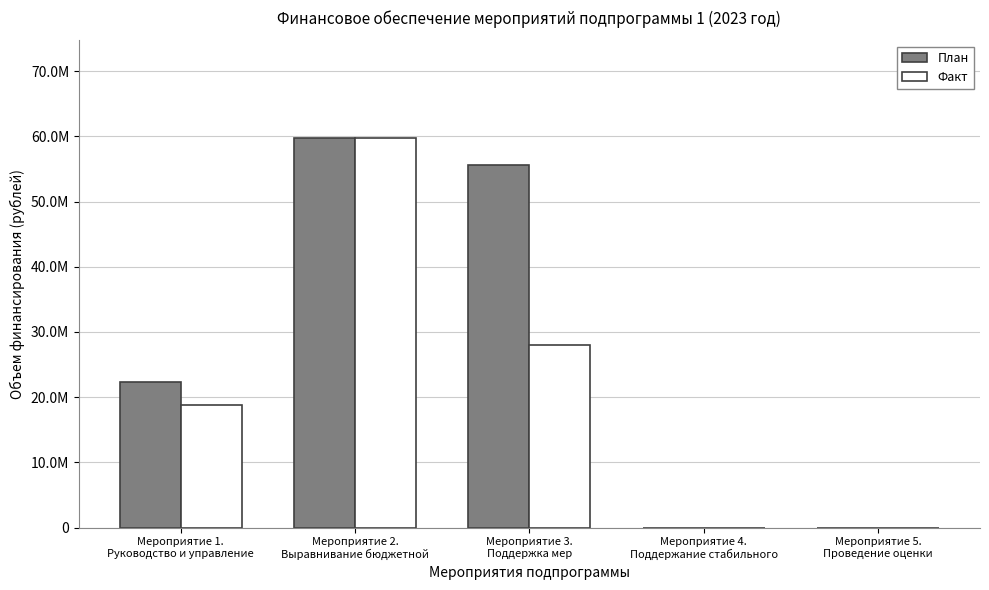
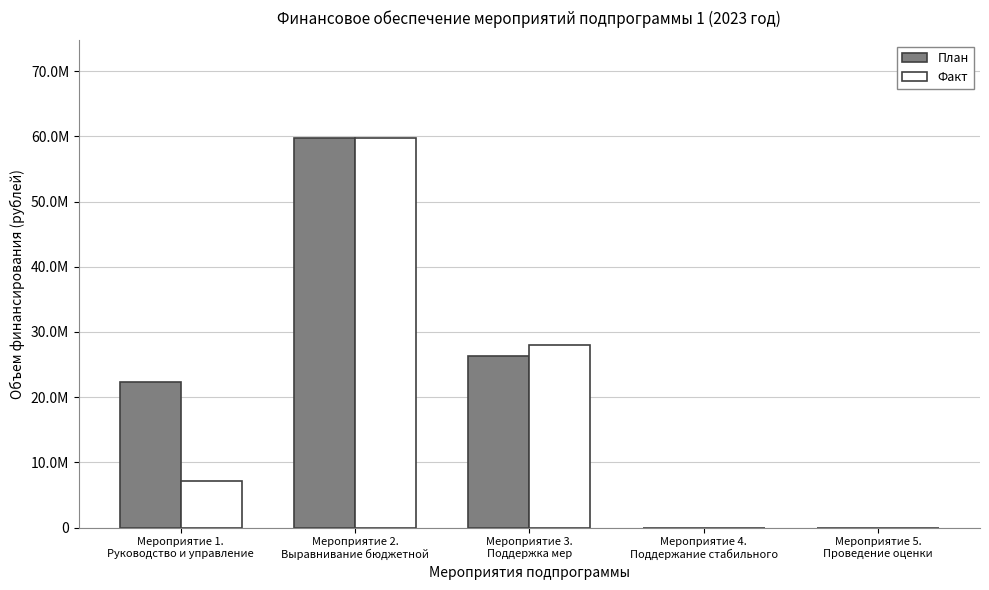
Факт, Мероприятие 1. Руководство и управление: 19000000 -> 7000000
План, Мероприятие 3. Поддержка мер: 56000000 -> 26000000
